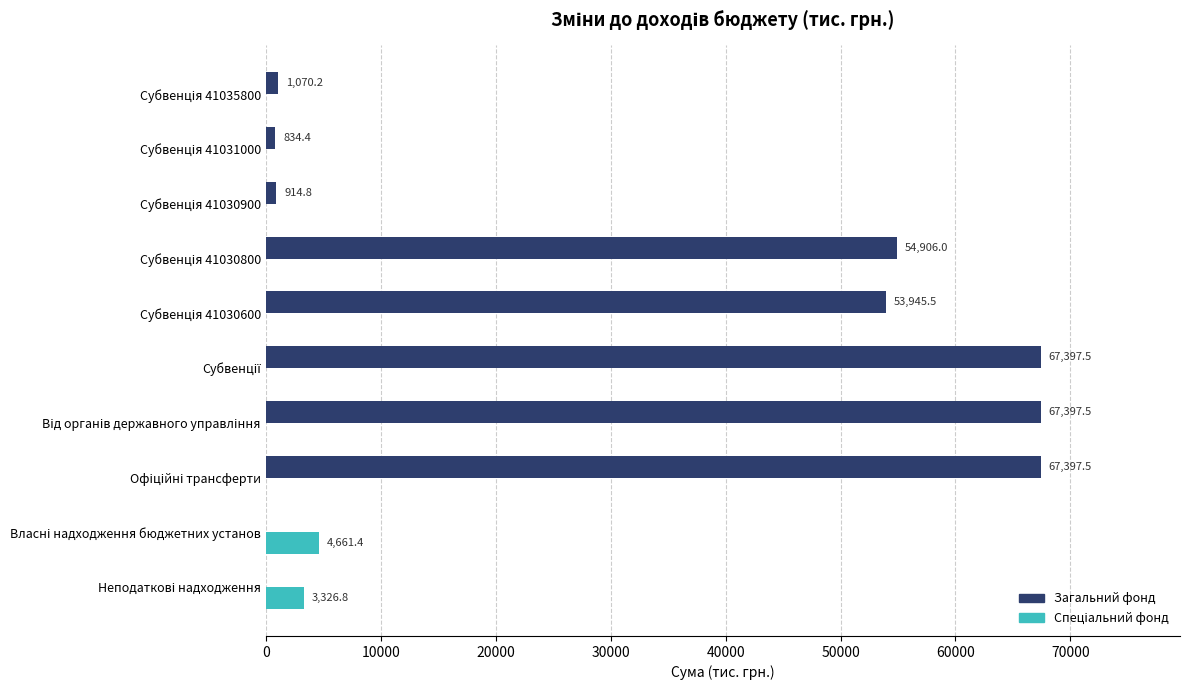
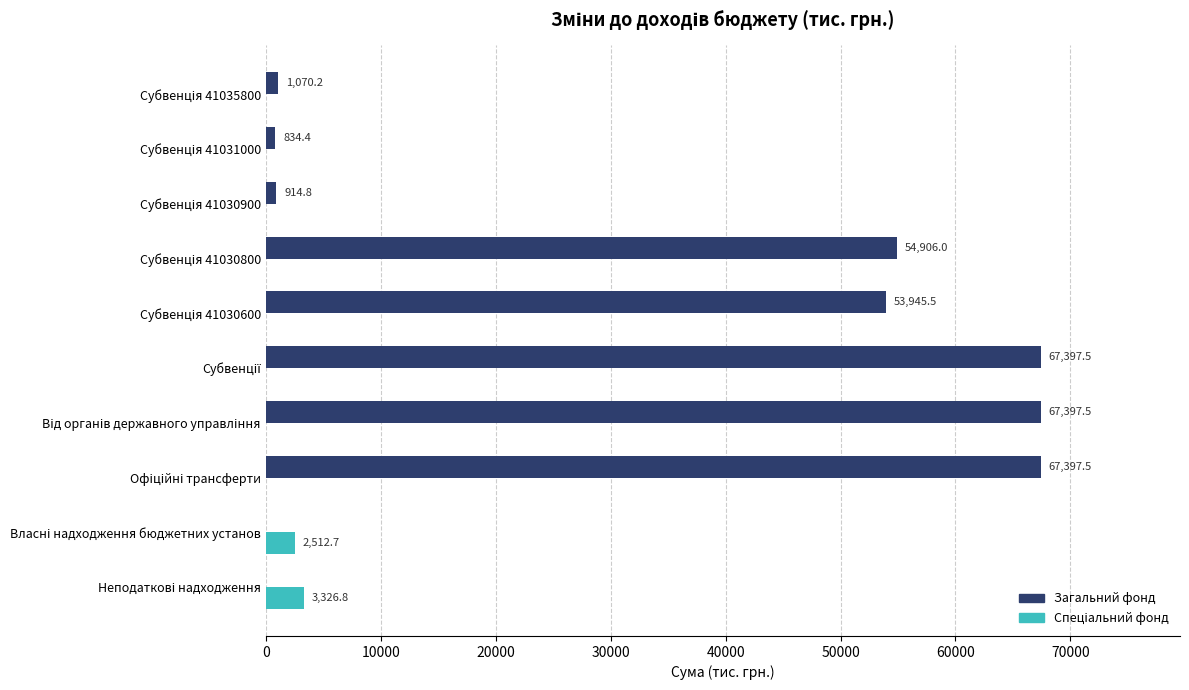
Спеціальний фонд, Власні надходження бюджетних установ: 4,661.4 -> 2,512.7
